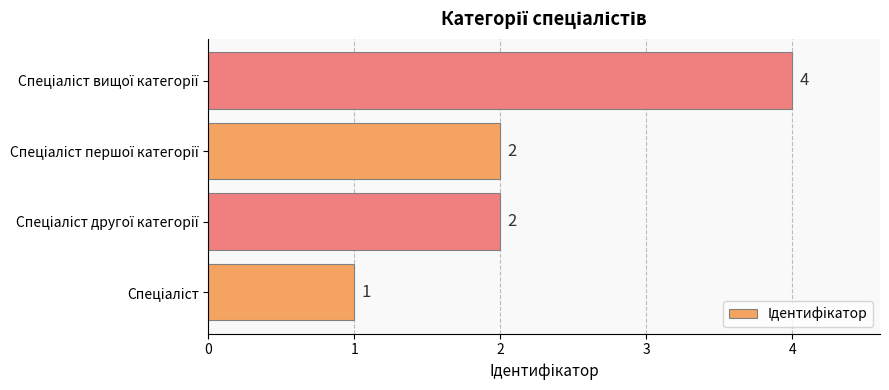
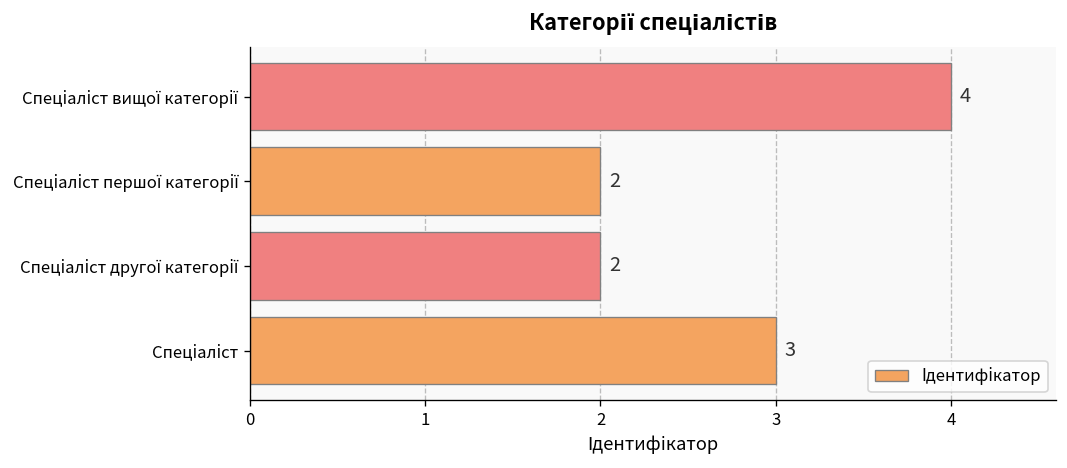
Спеціаліст: 1 -> 3
